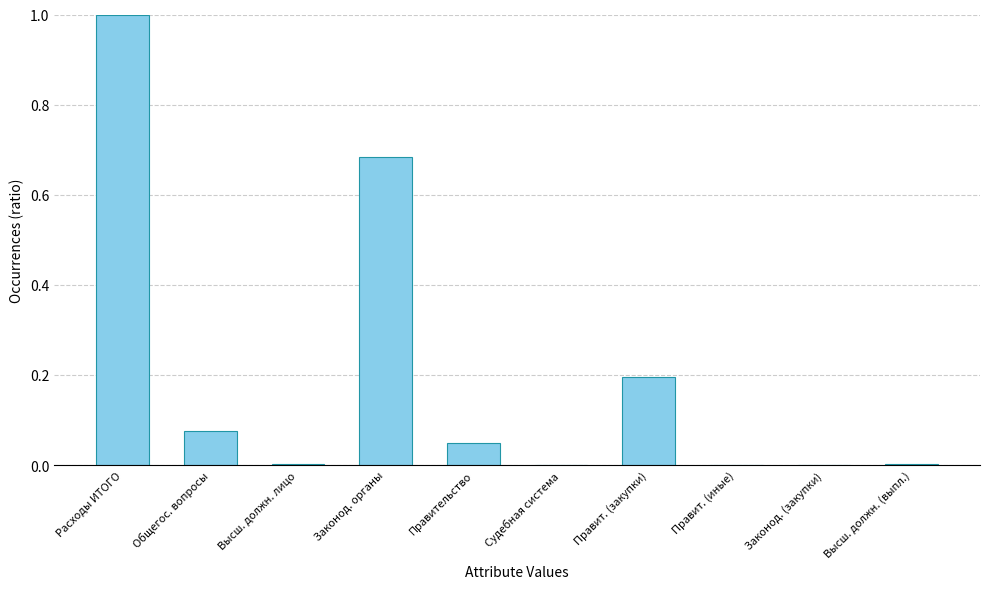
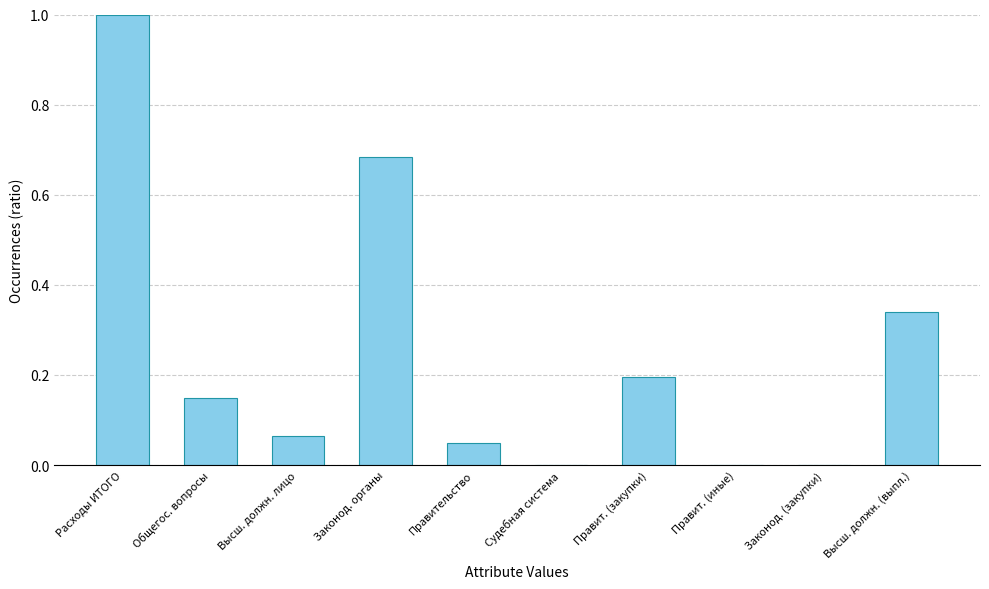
Общегос. вопросы: 0.08 -> 0.15
Высш. должн. лицо: 0.00 -> 0.06
Высш. должн. (выпл.): 0.00 -> 0.34
